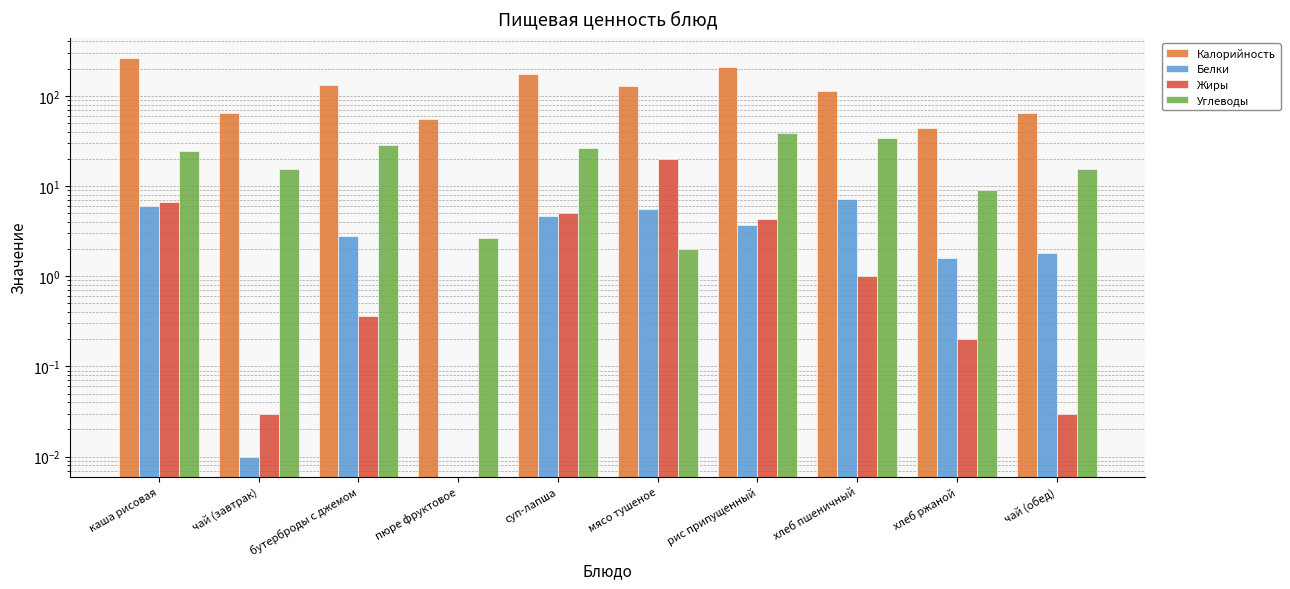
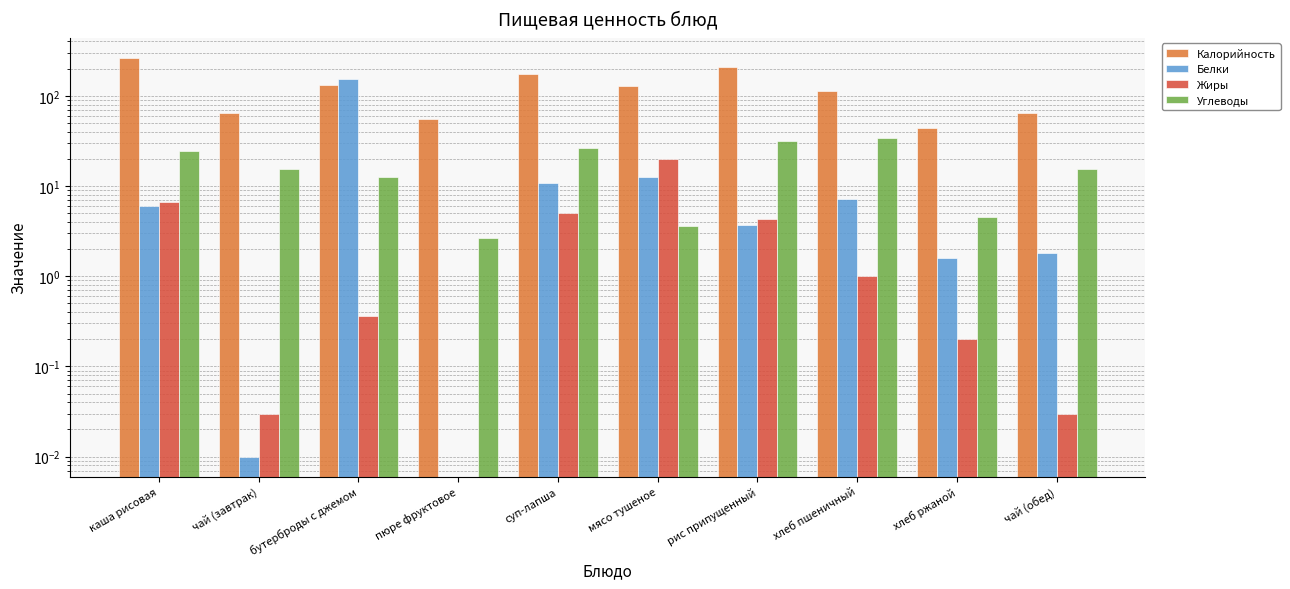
Белки, бутерброды с джемом: 2.8 -> 150
Углеводы, бутерброды с джемом: 29 -> 13
Белки, суп-лапша: 5 -> 11
Белки, мясо тушеное: 6 -> 13
Углеводы, мясо тушеное: 2.0 -> 3.6
Углеводы, рис припущенный: 39 -> 32
Углеводы, хлеб ржаной: 9 -> 5
